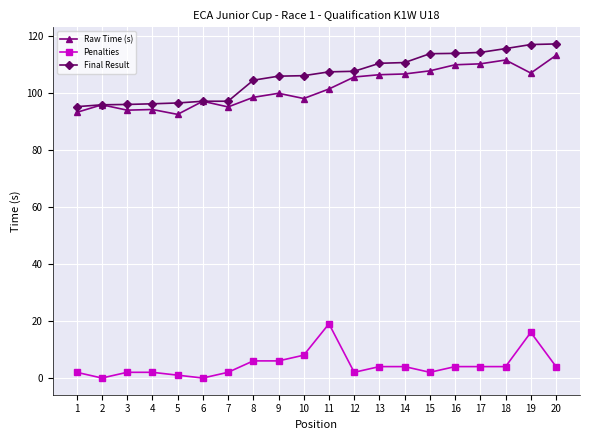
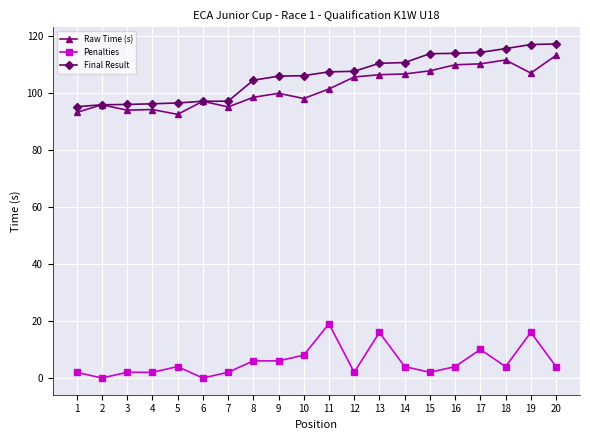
Penalties, 5: 1 -> 4
Penalties, 13: 4 -> 16
Penalties, 17: 4 -> 10
